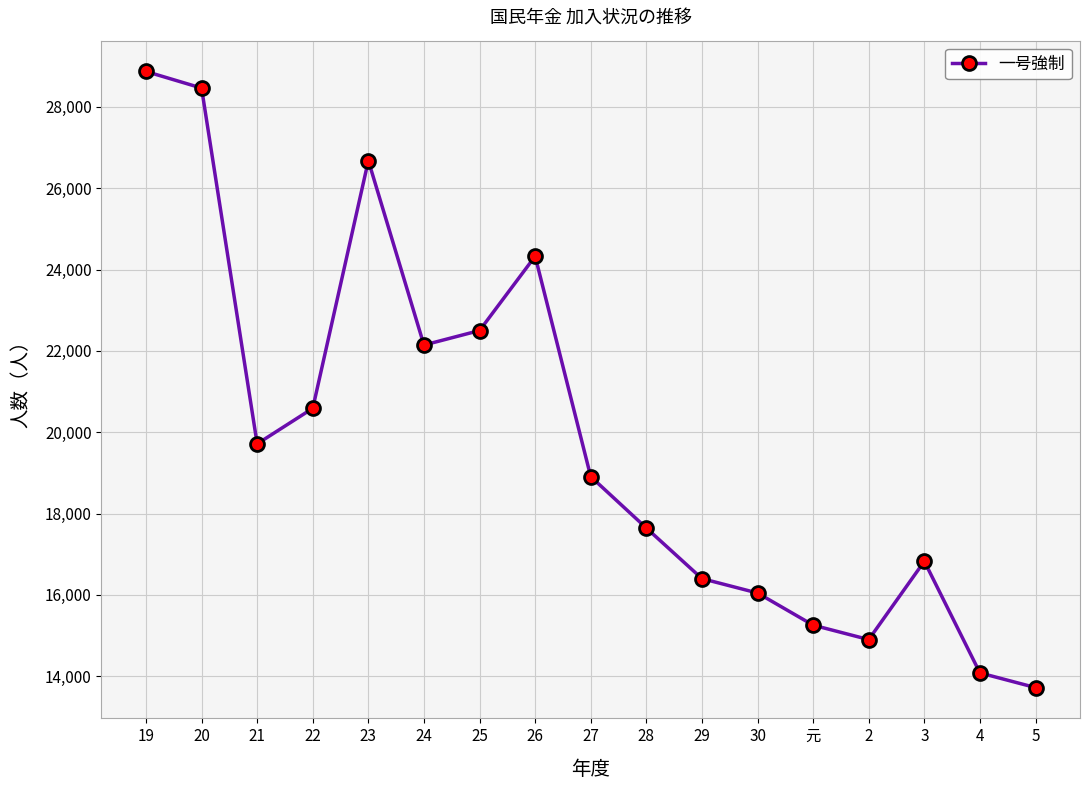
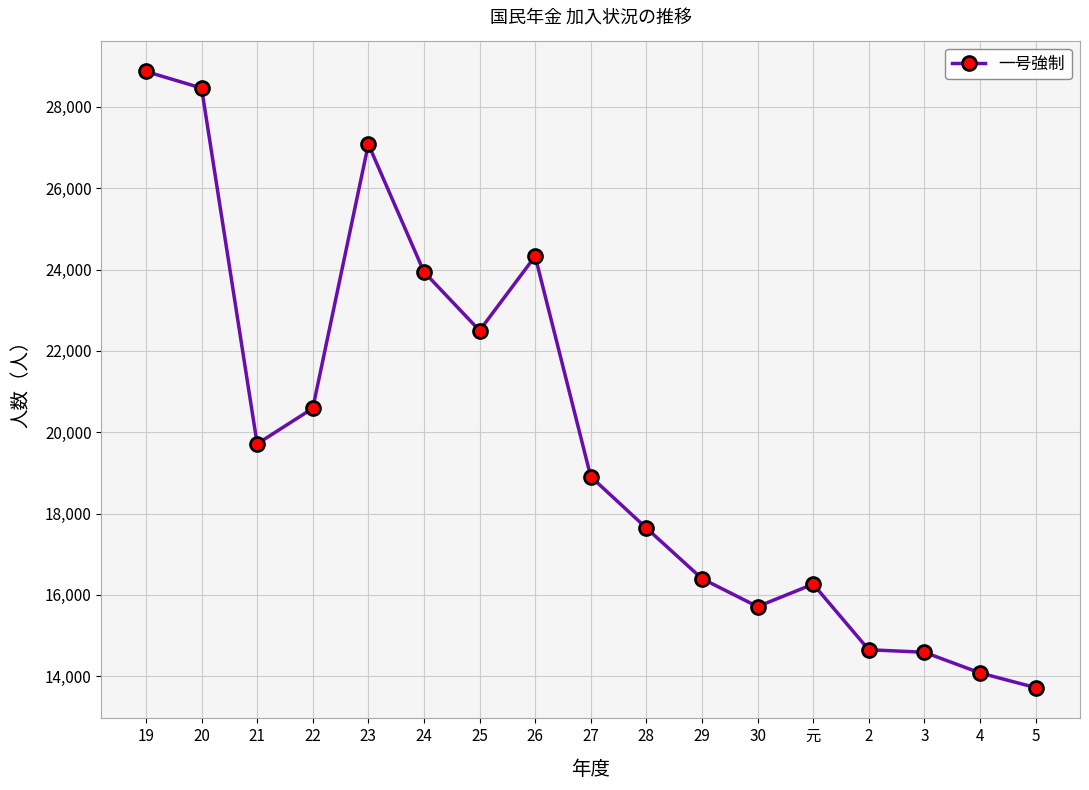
23: 26,700 -> 27,100
24: 22,100 -> 23,900
30: 16,000 -> 15,700
元: 15,300 -> 16,300
2: 14,900 -> 14,700
3: 16,800 -> 14,600
